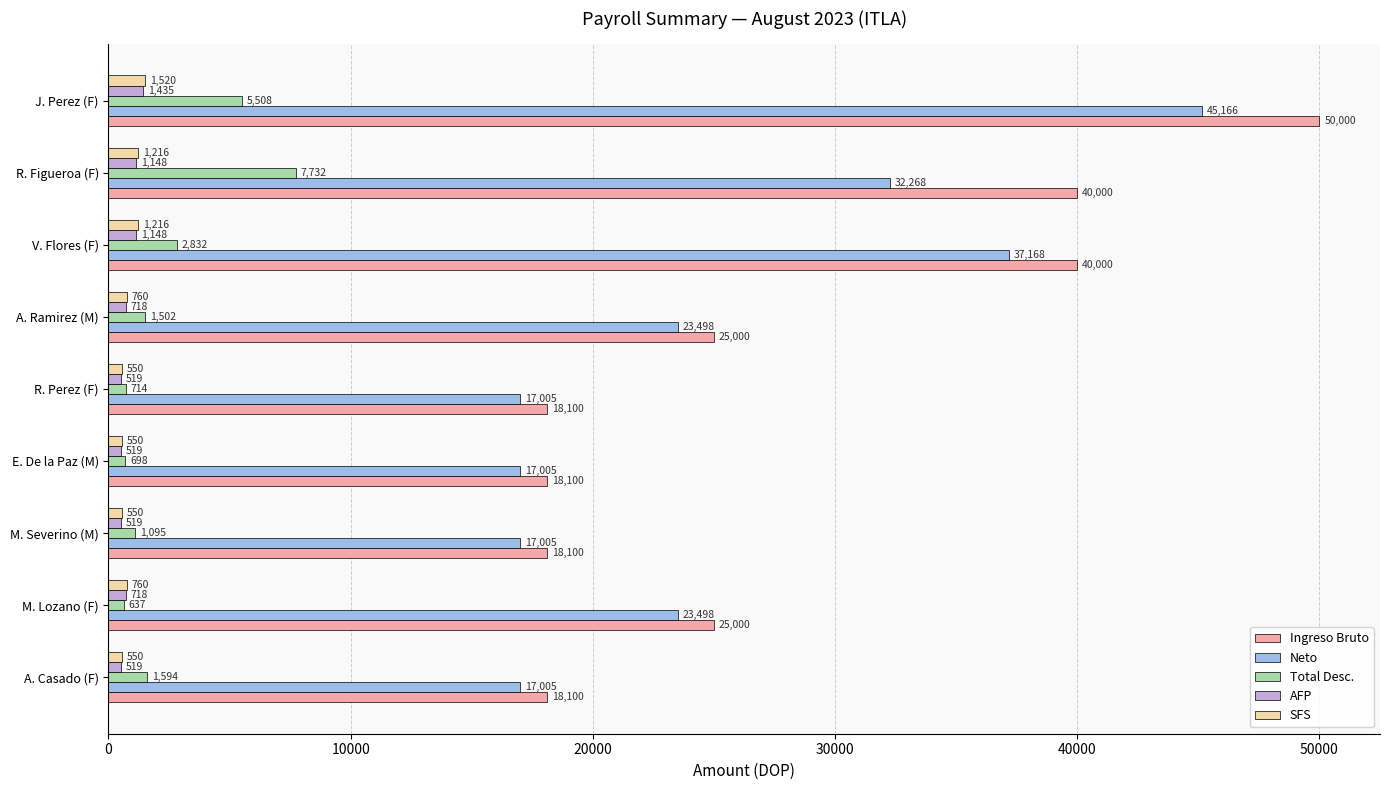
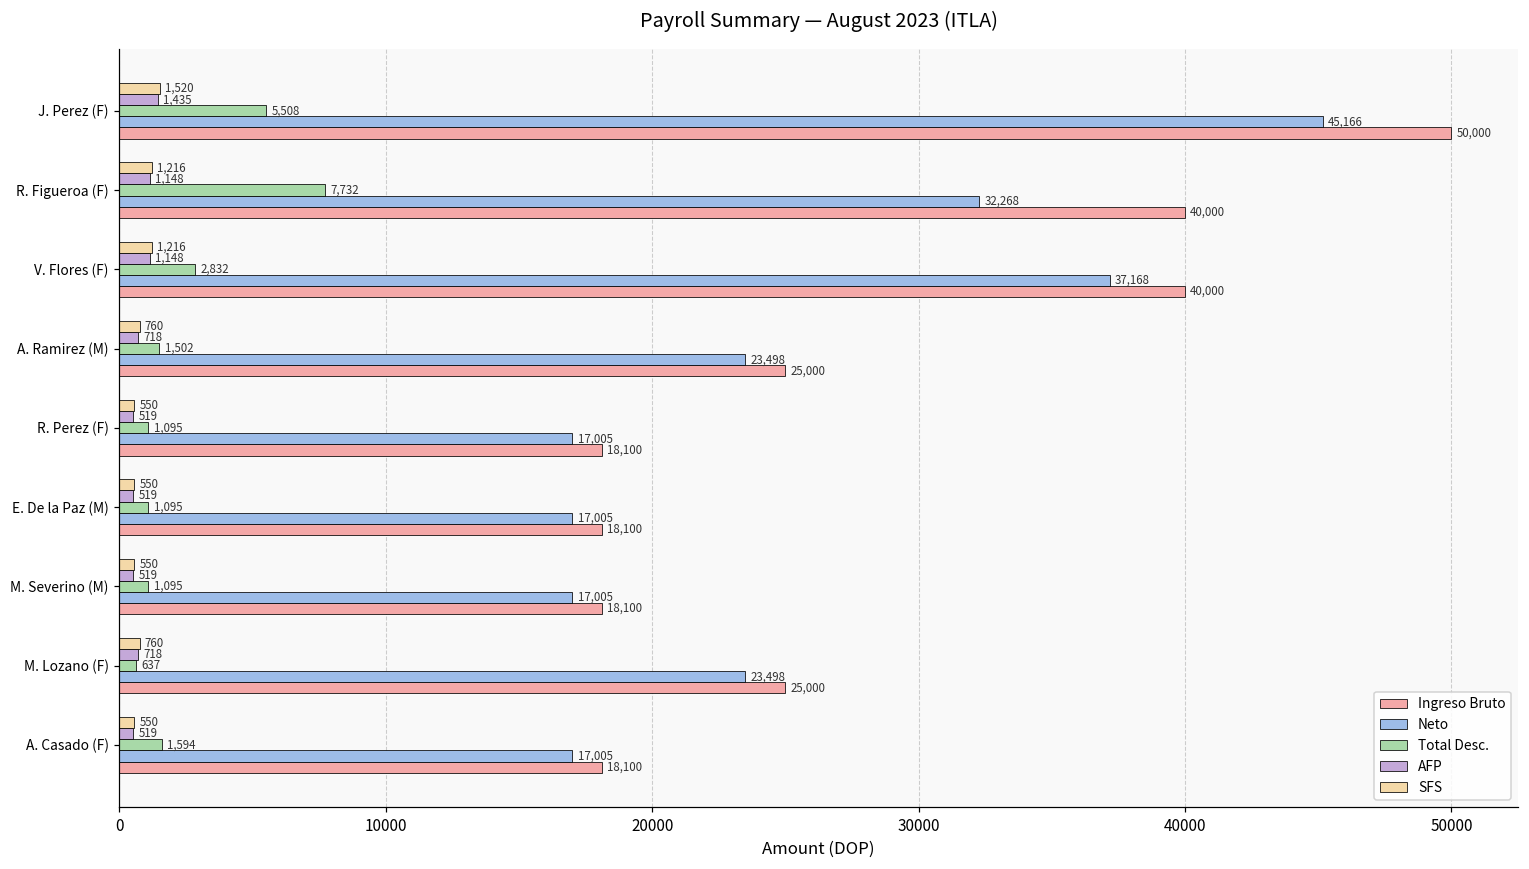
Total Desc., R. Perez (F): 714 -> 1,095
Total Desc., E. De la Paz (M): 698 -> 1,095
